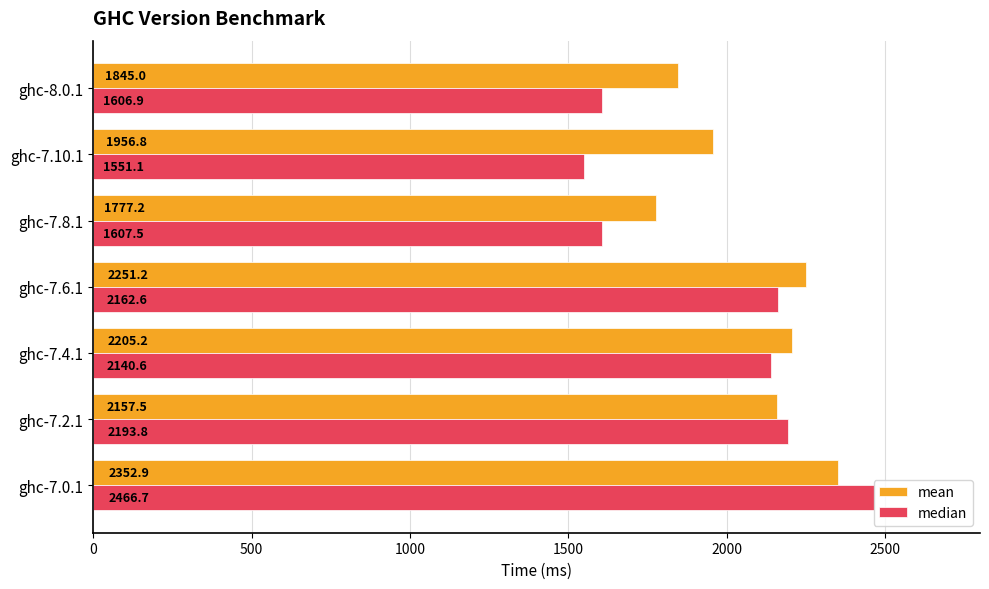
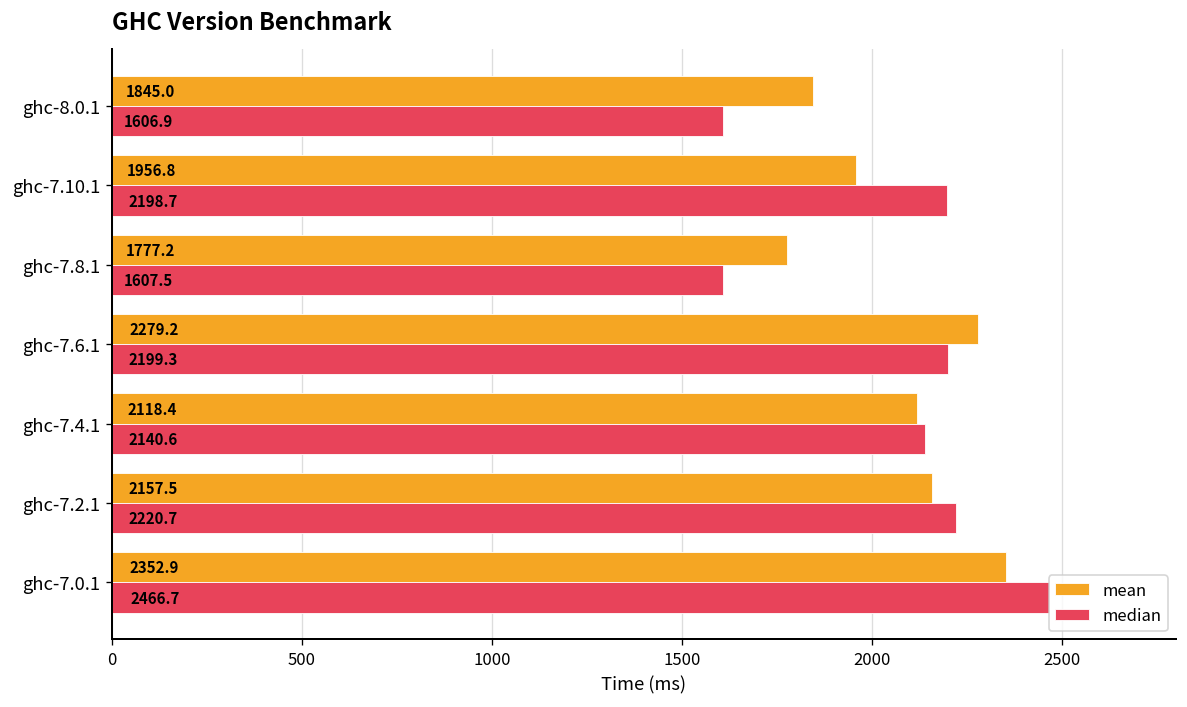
median, ghc-7.10.1: 1551.1 -> 2198.7
mean, ghc-7.6.1: 2251.2 -> 2279.2
median, ghc-7.6.1: 2162.6 -> 2199.3
mean, ghc-7.4.1: 2205.2 -> 2118.4
median, ghc-7.2.1: 2193.8 -> 2220.7
